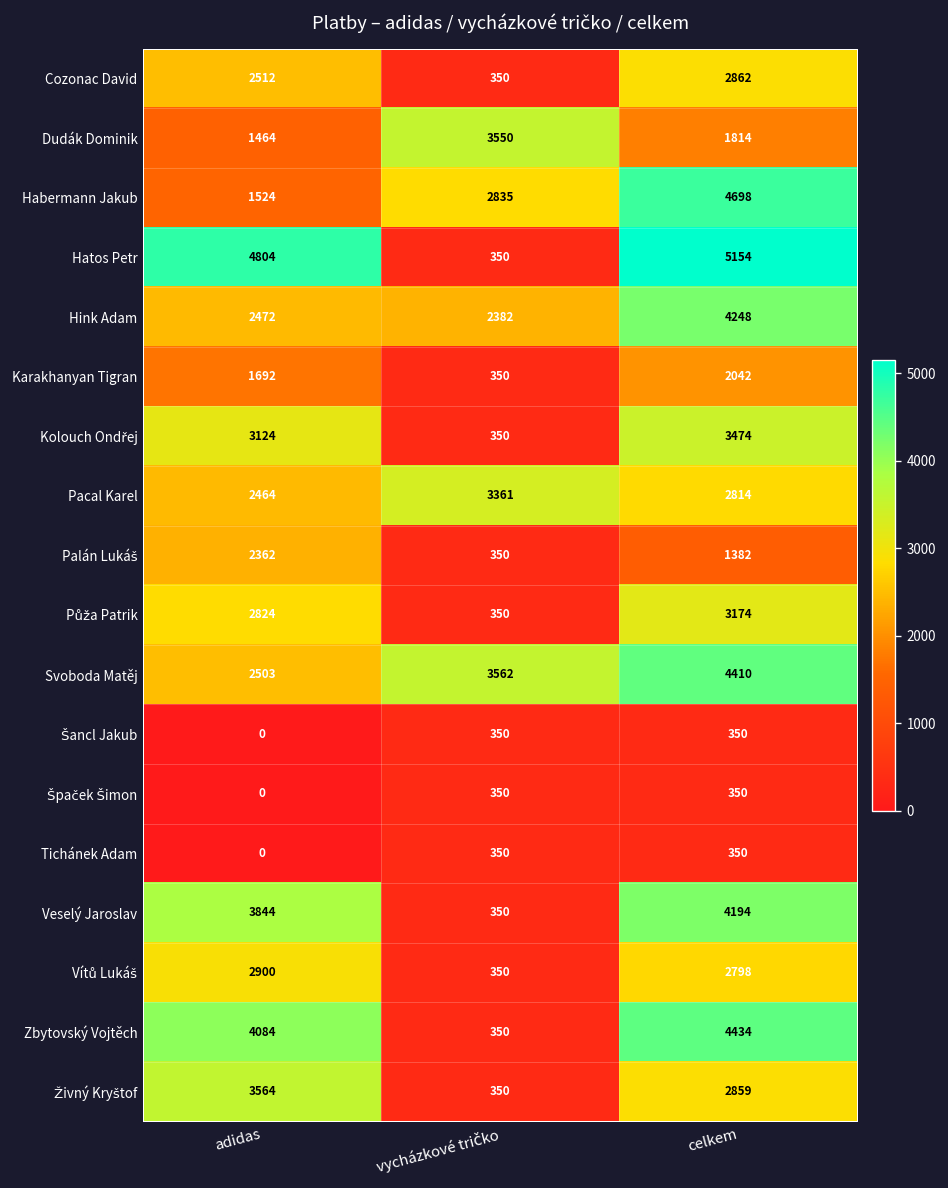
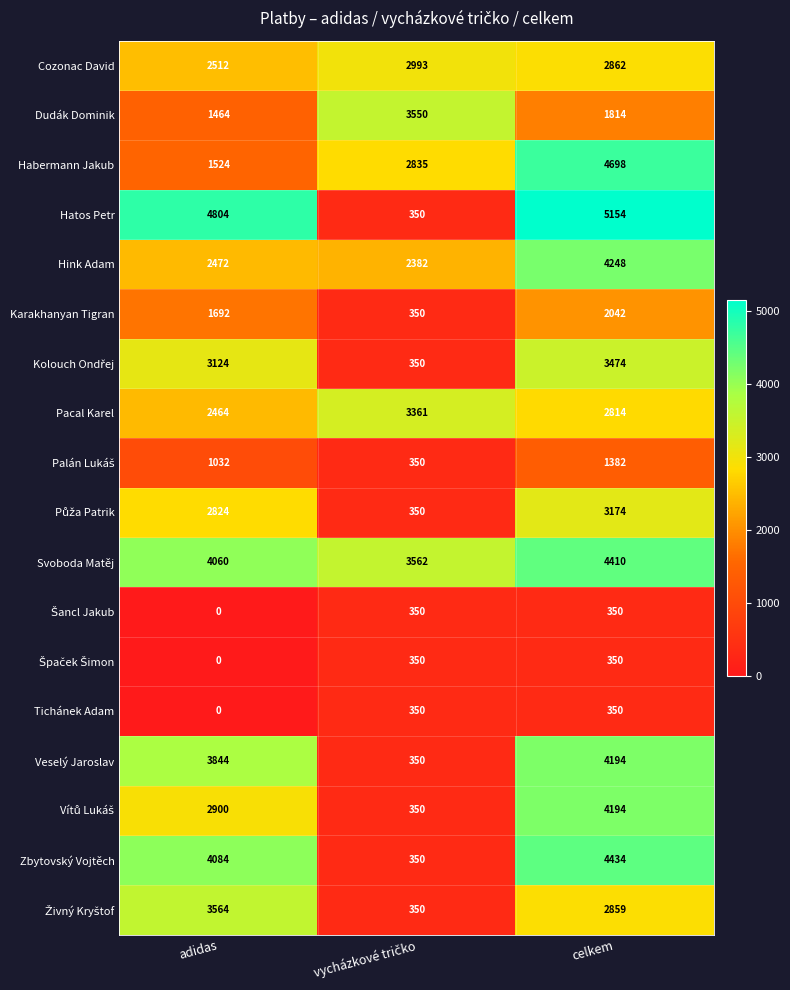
Cozonac David, vycházkové tričko: 350 -> 2993
Palán Lukáš, adidas: 2362 -> 1032
Svoboda Matěj, adidas: 2503 -> 4060
Vítů Lukáš, celkem: 2798 -> 4194
